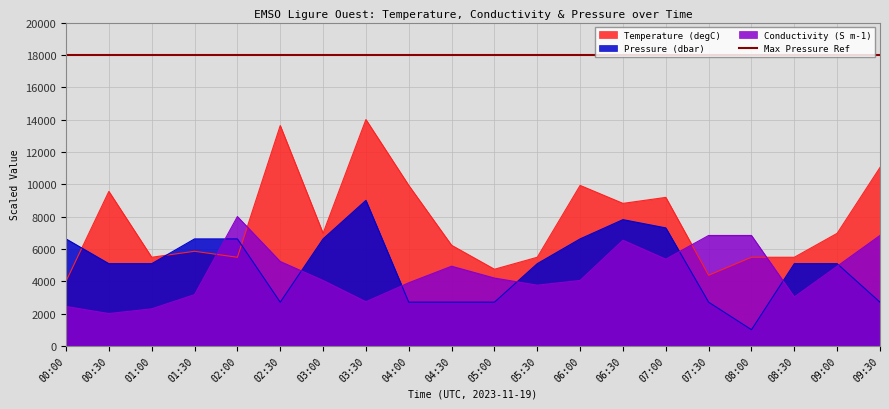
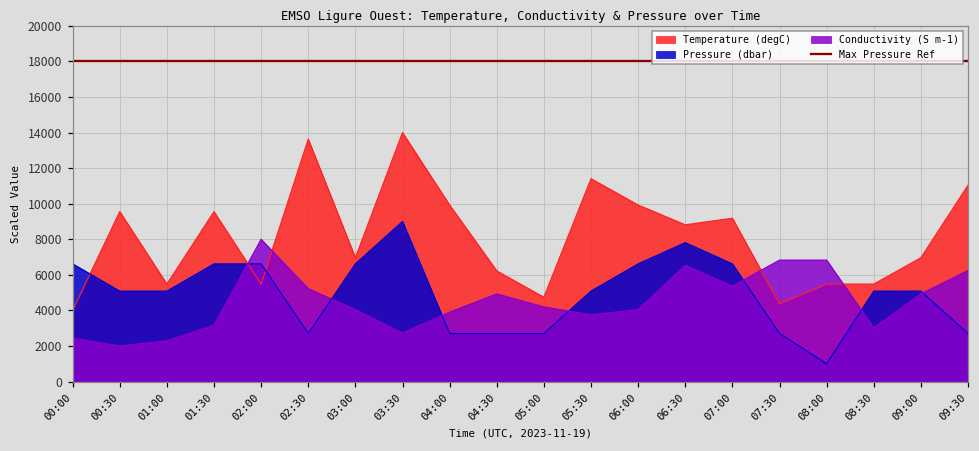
Temperature (degC), 01:30: 5900 -> 9600
Temperature (degC), 05:30: 5500 -> 11400
Pressure (dbar), 07:00: 7300 -> 6600
Conductivity (S m-1), 09:30: 6800 -> 6200
